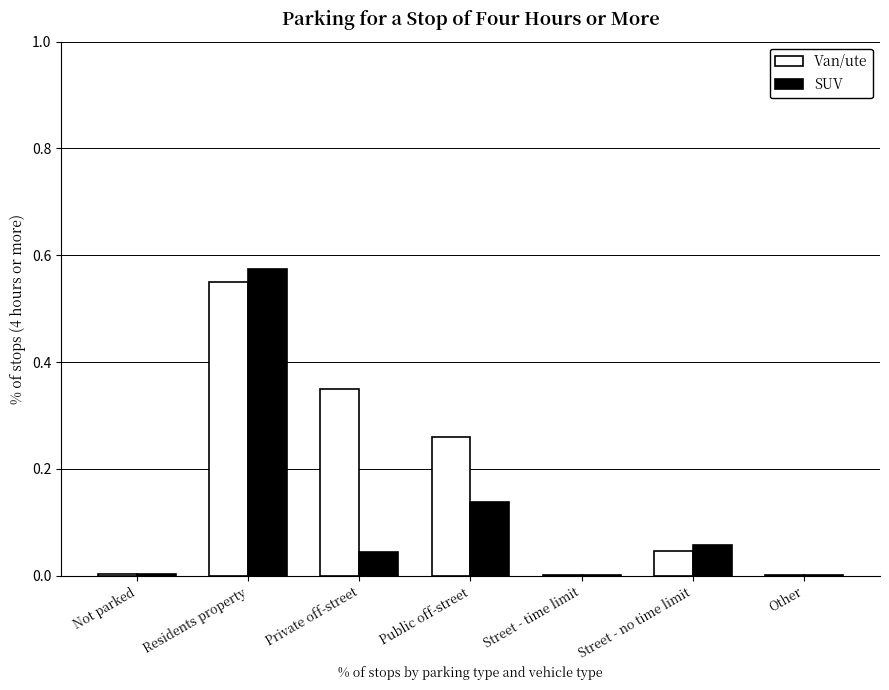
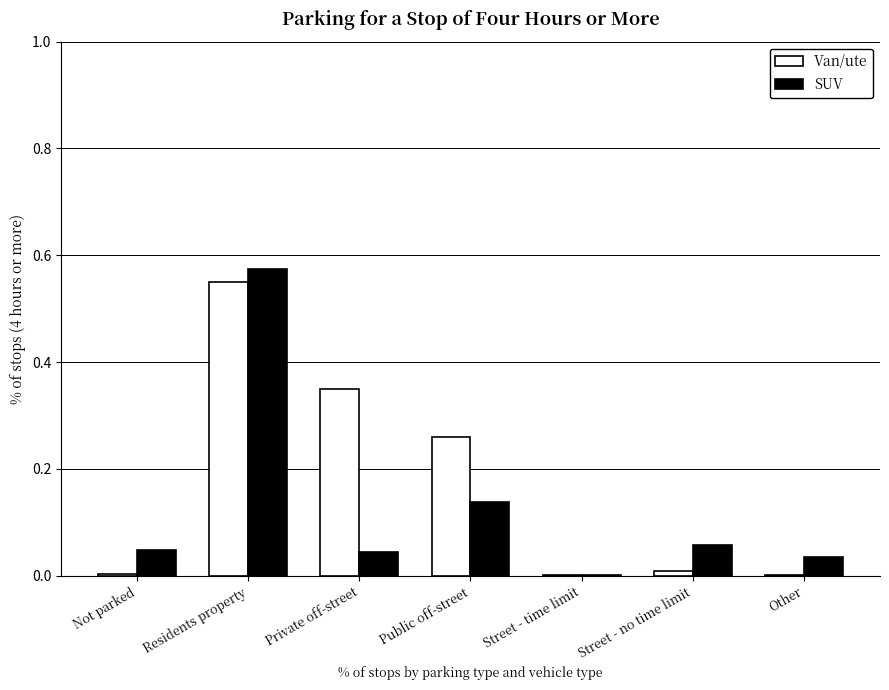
SUV, Not parked: 0.00 -> 0.05
Van/ute, Street - no time limit: 0.05 -> 0.01
SUV, Other: 0.00 -> 0.04
